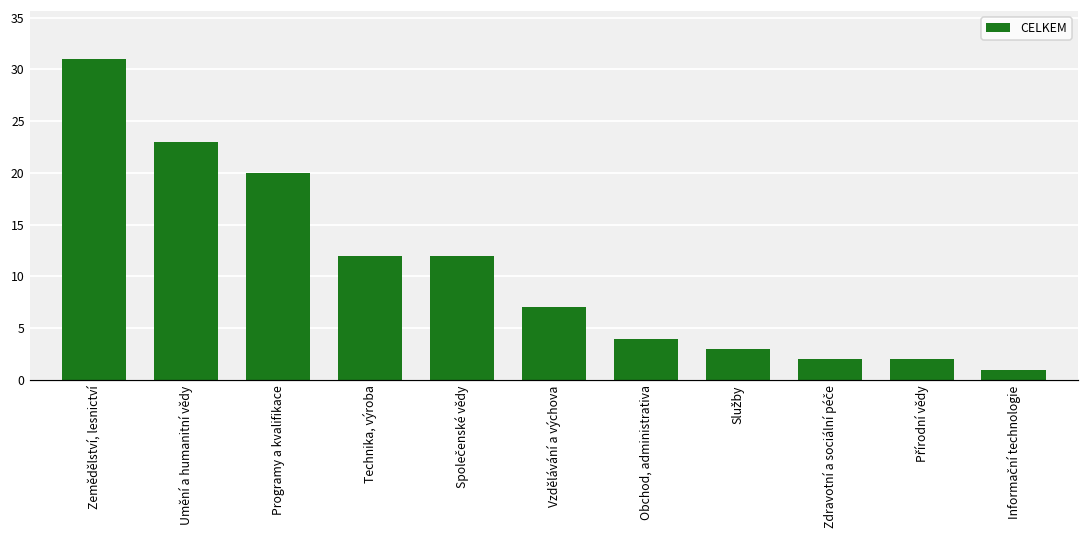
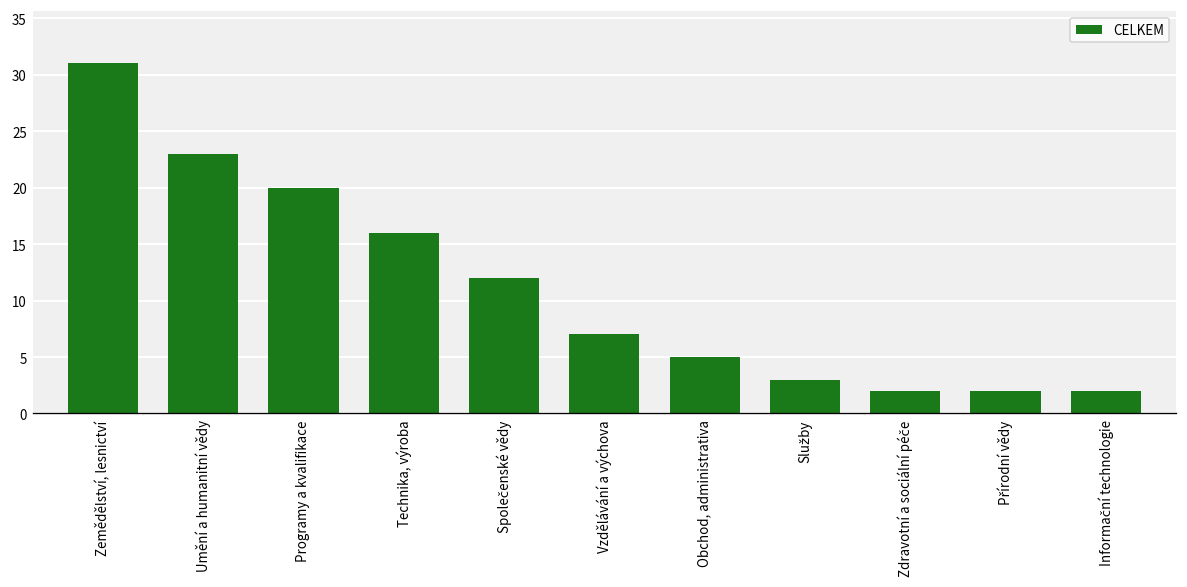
Technika, výroba: 12 -> 16
Obchod, administrativa: 4 -> 5
Informační technologie: 1 -> 2
